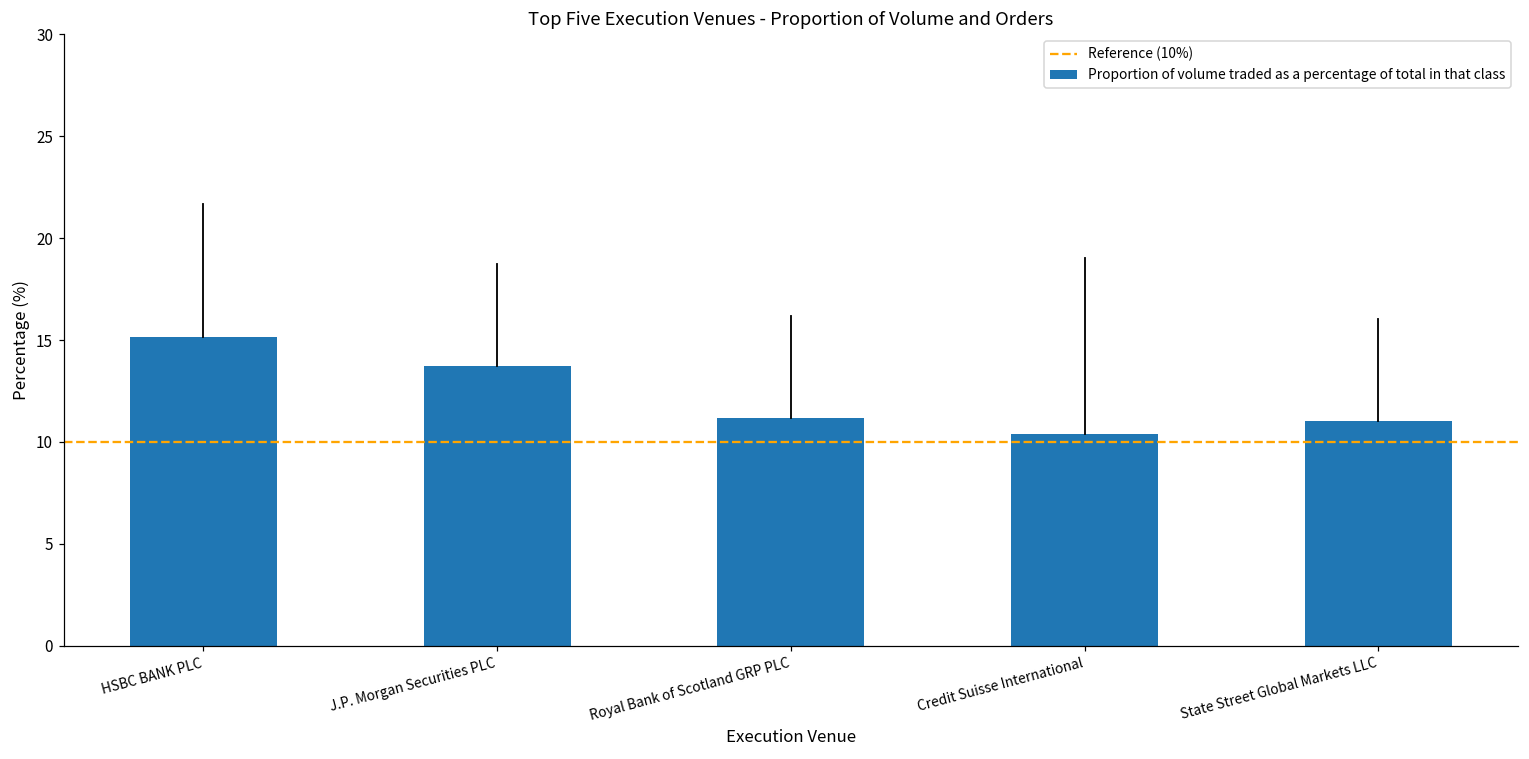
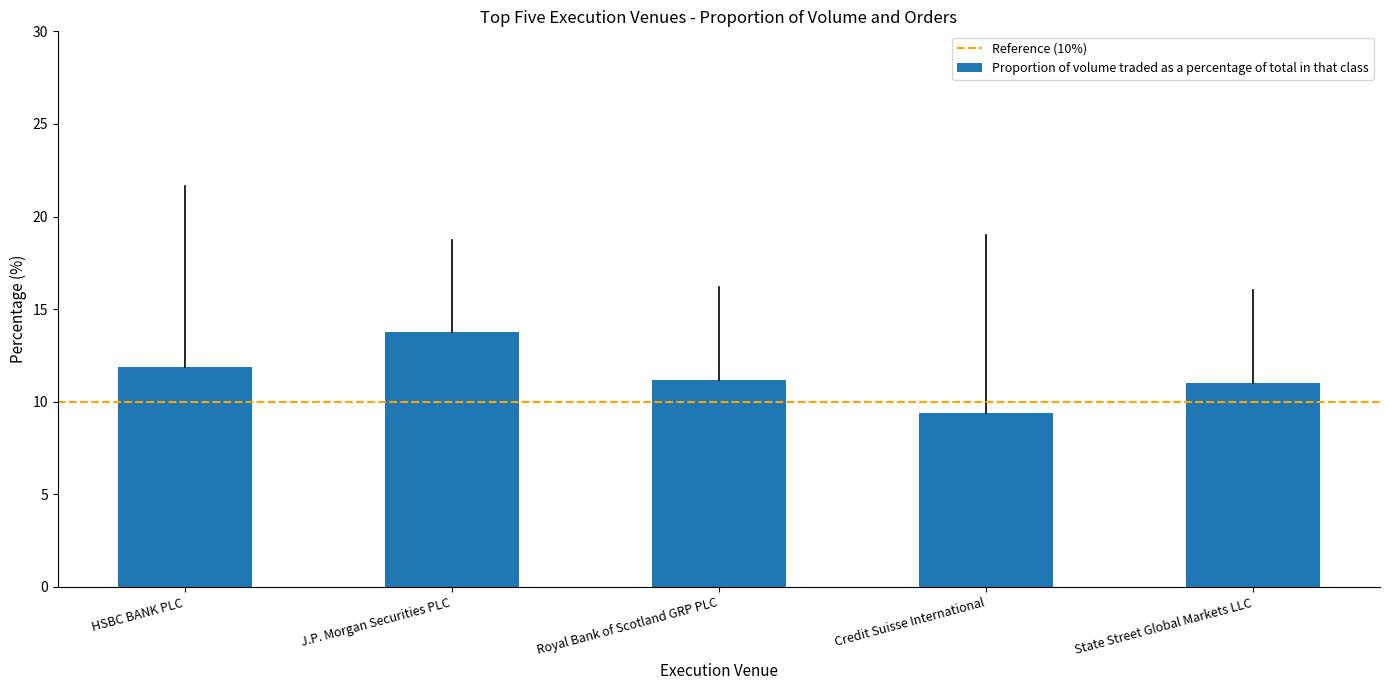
Proportion of volume traded as a percentage of total in that class, HSBC BANK PLC: 15.2 -> 11.9
Proportion of volume traded as a percentage of total in that class, Credit Suisse International: 10.4 -> 9.4
